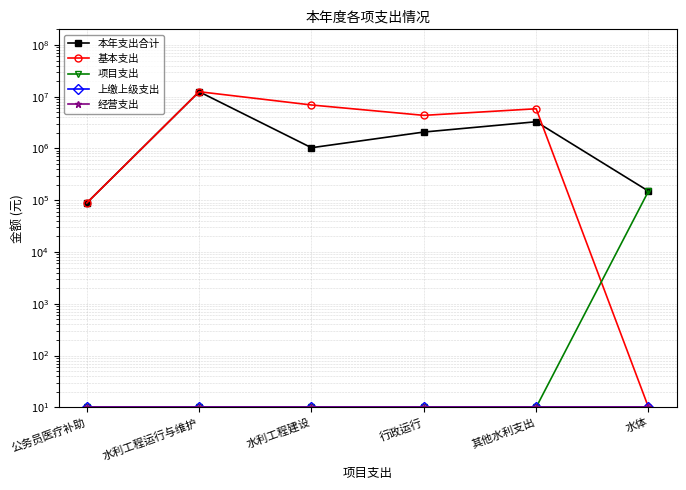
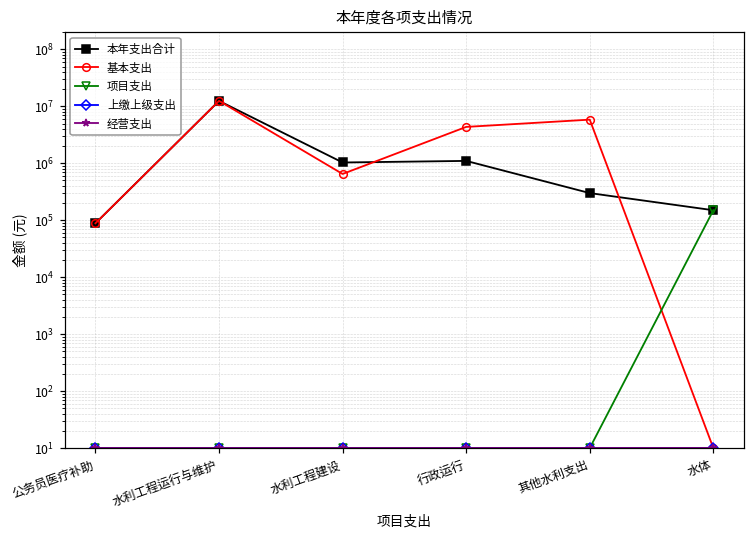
基本支出, 水利工程建设: 7000000 -> 700000
本年支出合计, 行政运行: 2100000 -> 1100000
本年支出合计, 其他水利支出: 3000000 -> 300000
